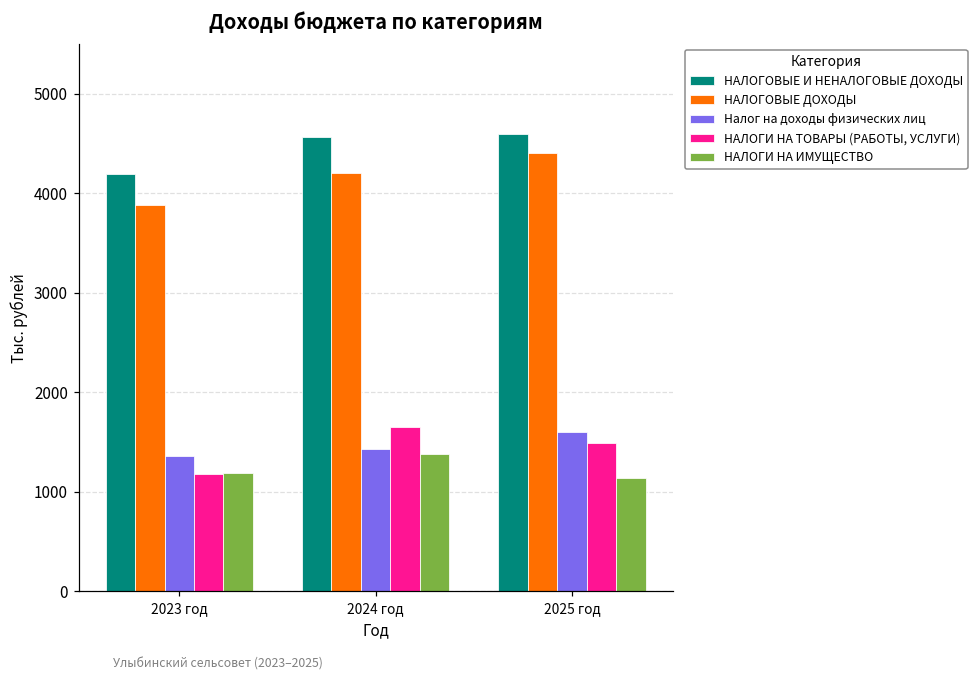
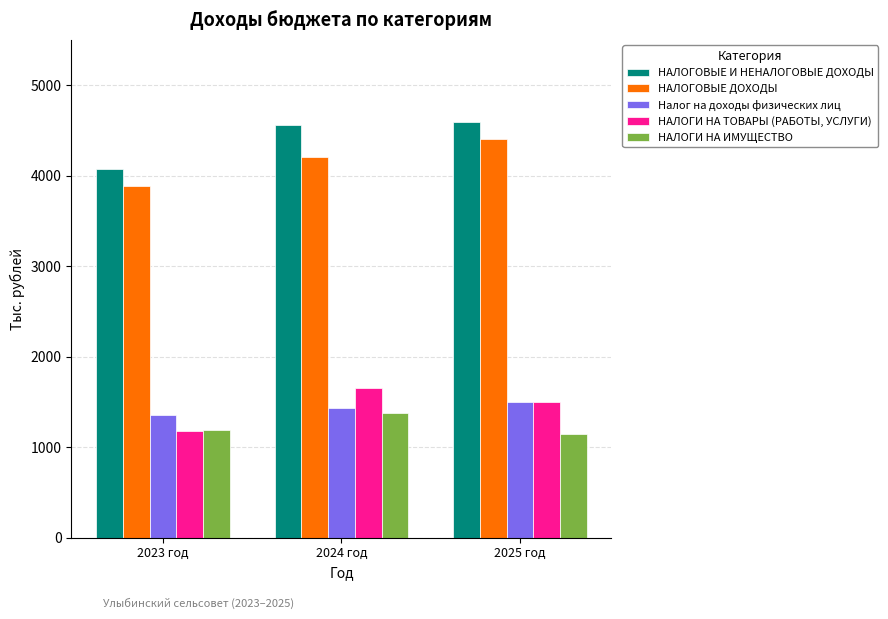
НАЛОГОВЫЕ И НЕНАЛОГОВЫЕ ДОХОДЫ, 2023 год: 4200 -> 4100
Налог на доходы физических лиц, 2025 год: 1600 -> 1500
